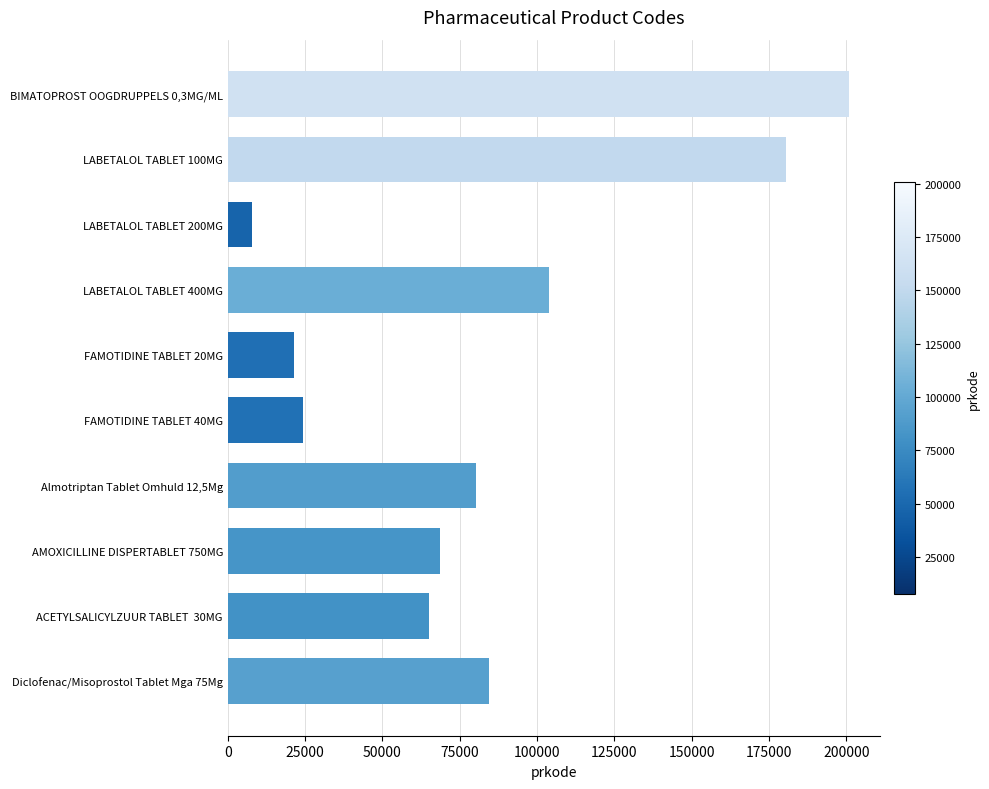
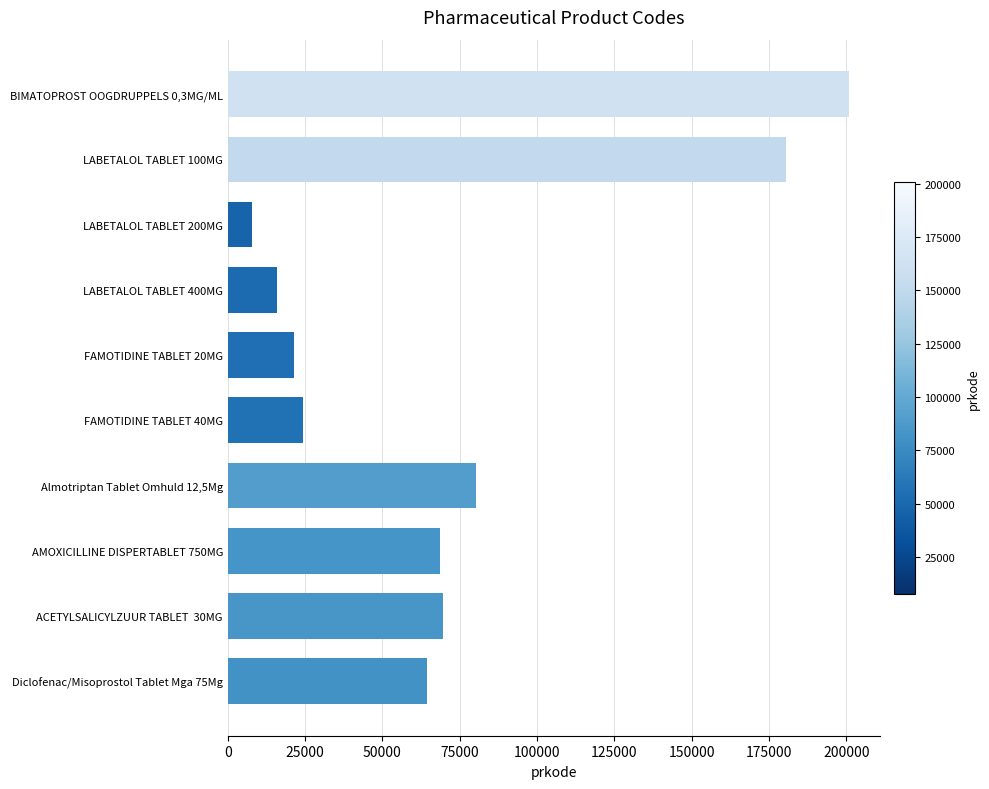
LABETALOL TABLET 400MG: 104000 -> 16000
ACETYLSALICYLZUUR TABLET 30MG: 65000 -> 70000
Diclofenac/Misoprostol Tablet Mga 75Mg: 85000 -> 64000
